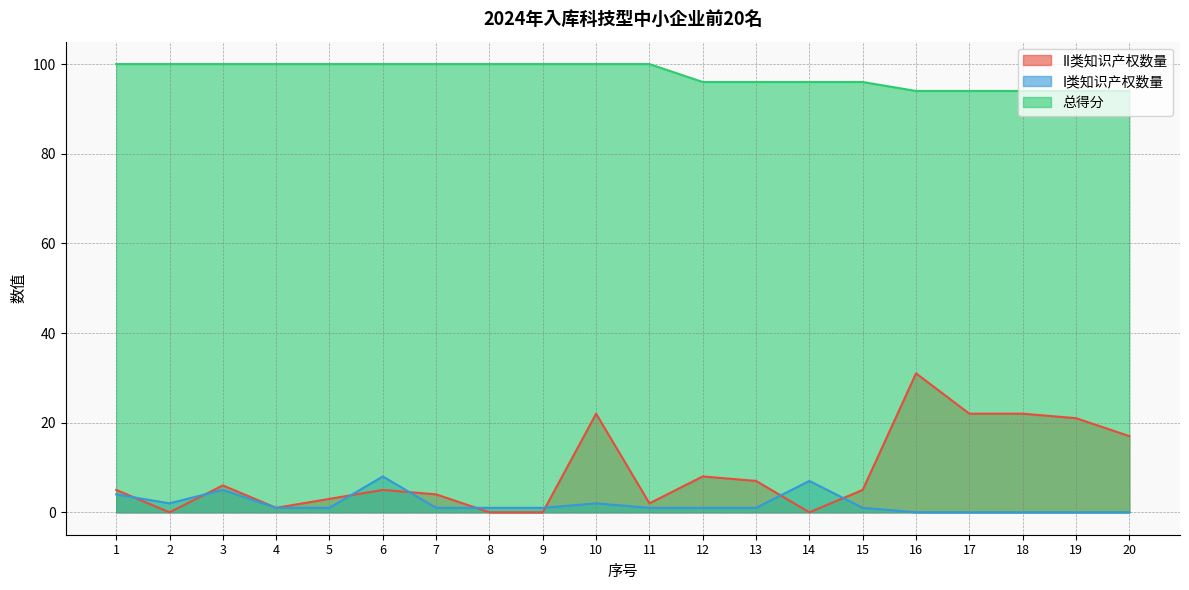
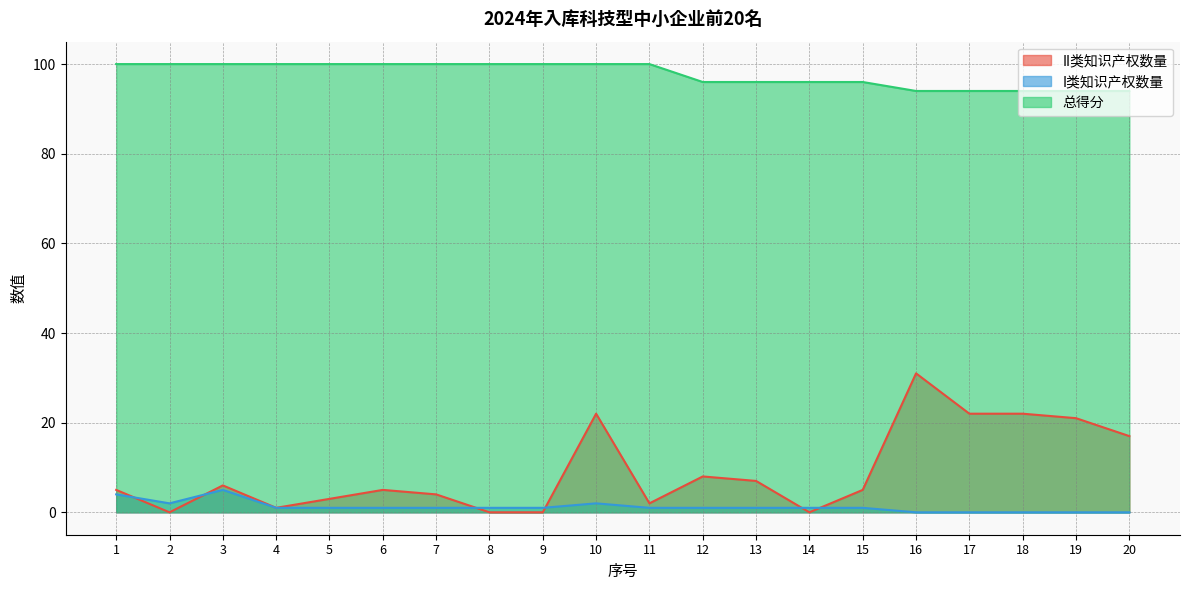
I类知识产权数量, 6: 8 -> 1
I类知识产权数量, 14: 7 -> 1
